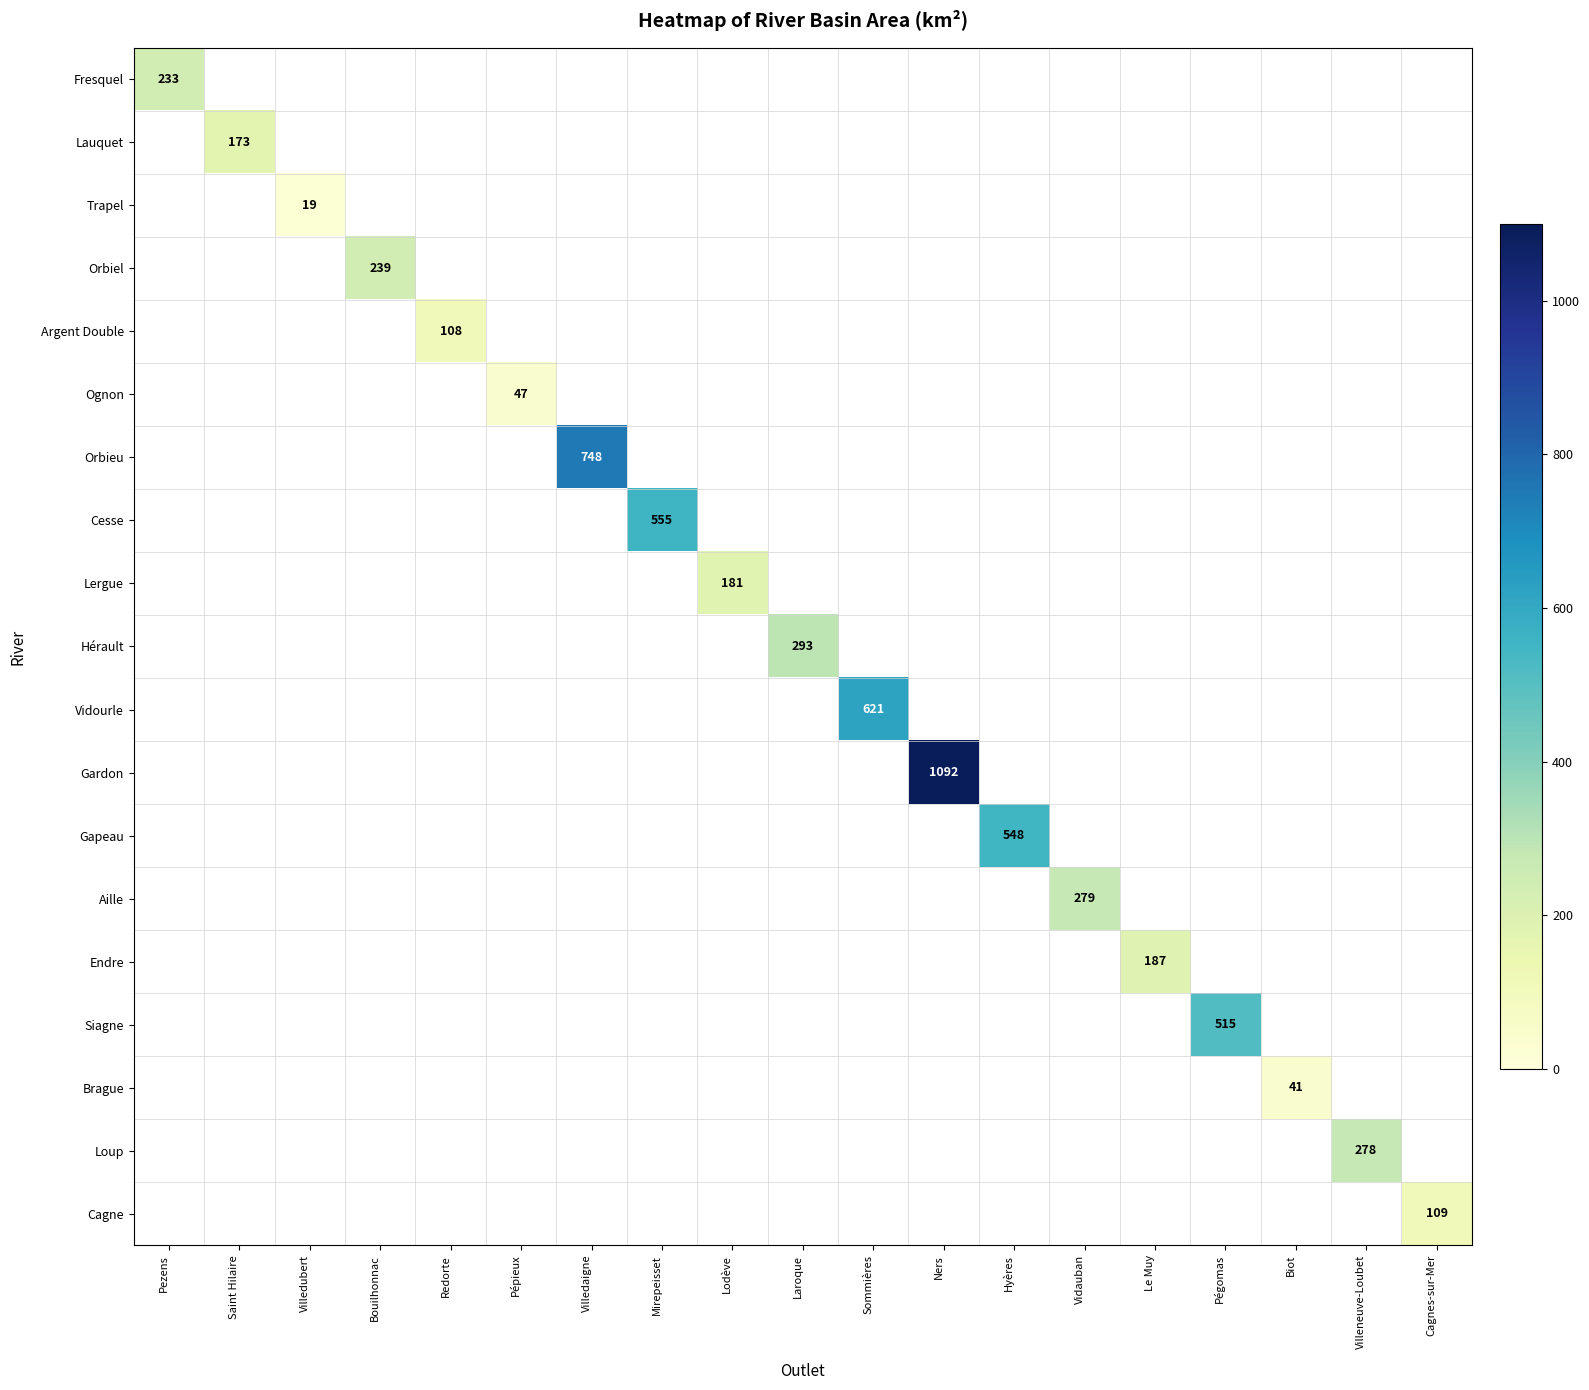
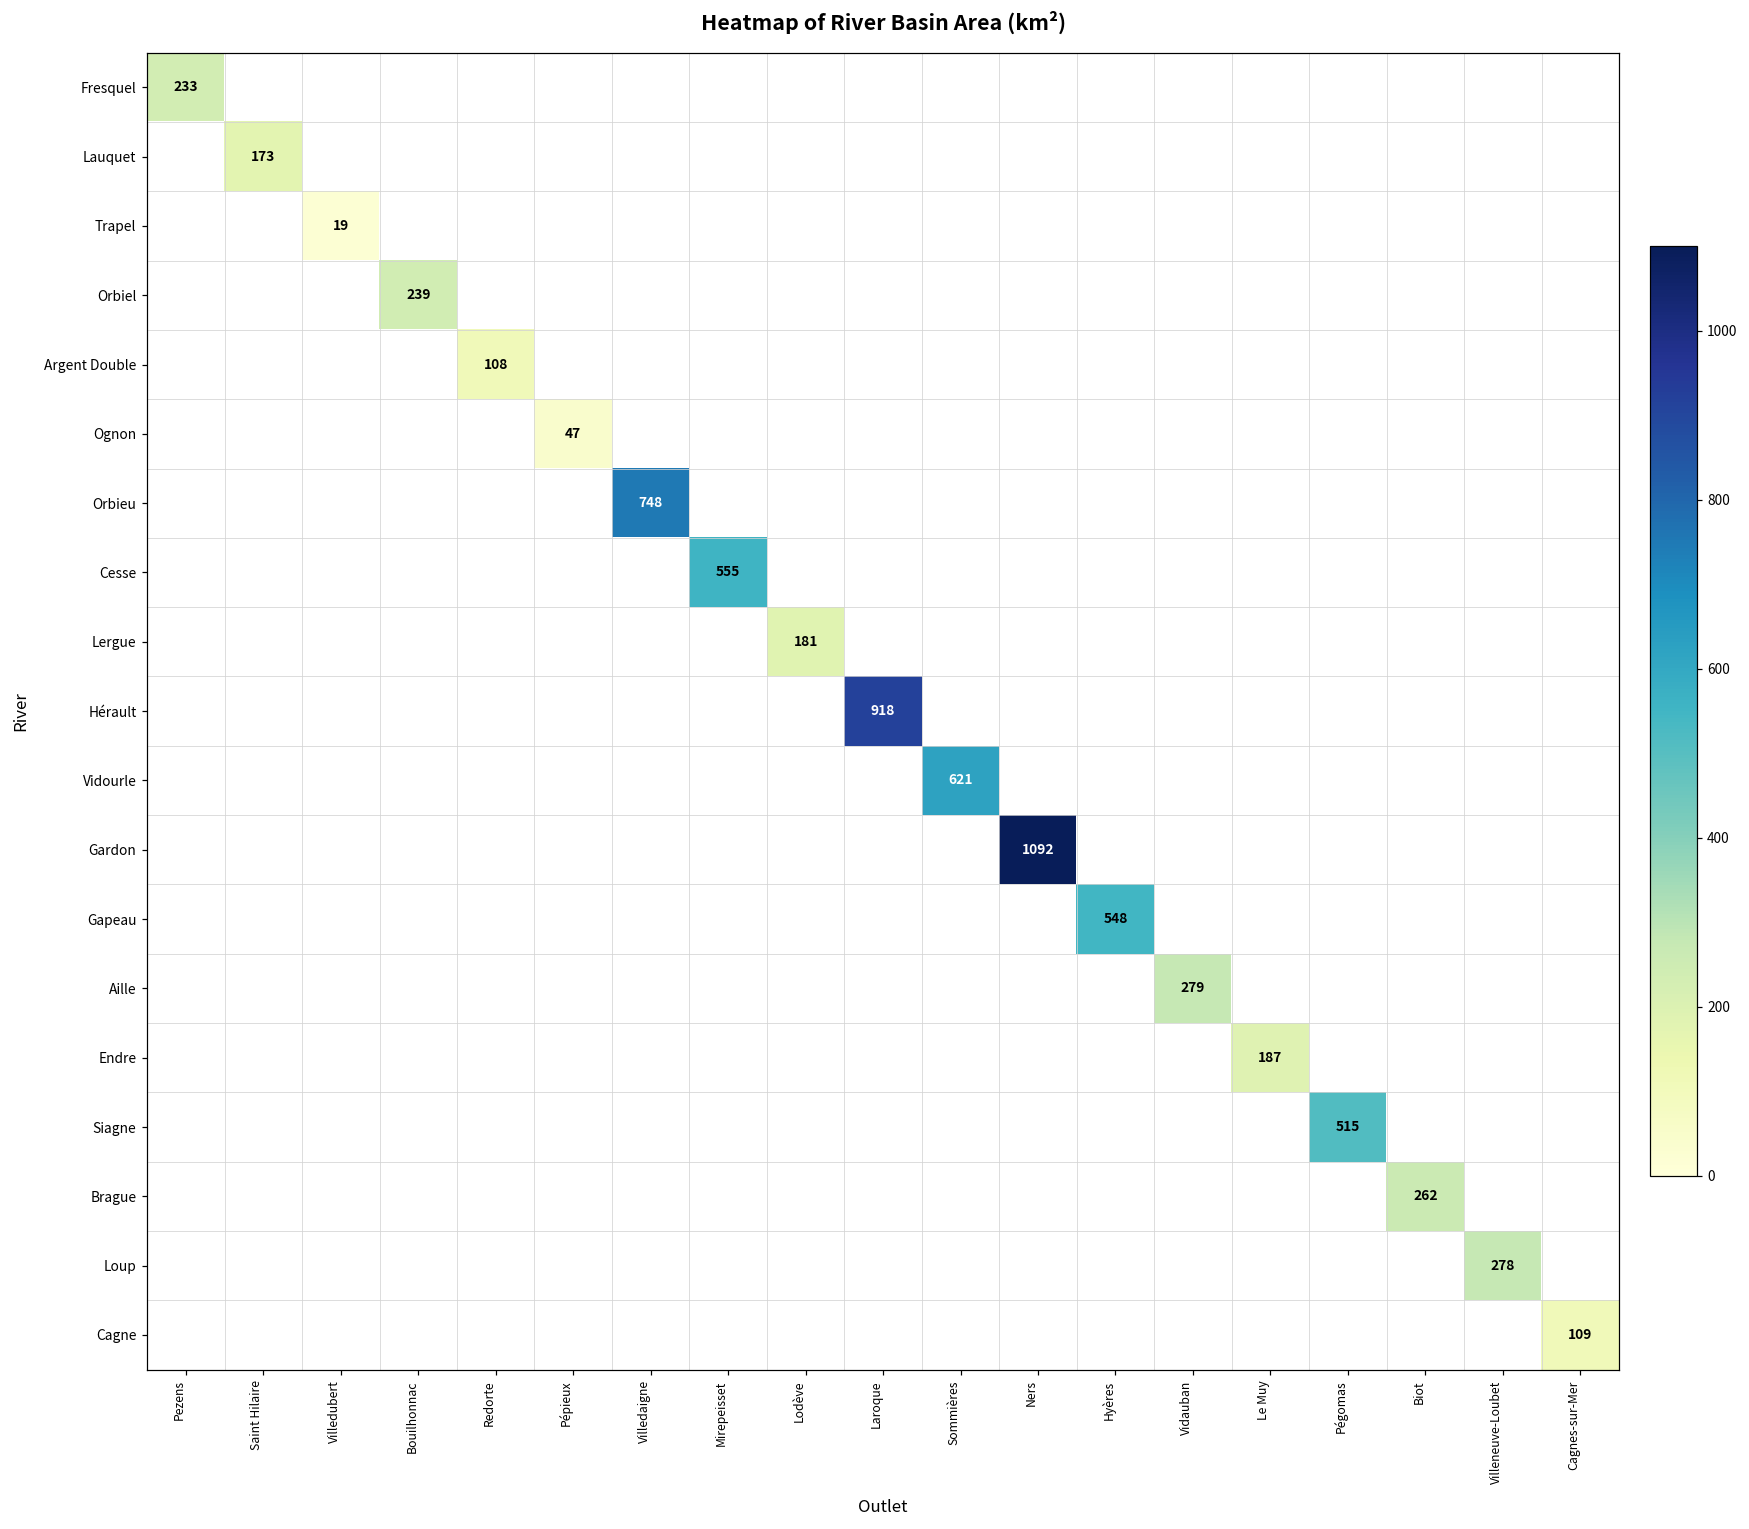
Hérault, Laroque: 293 -> 918
Brague, Biot: 41 -> 262
